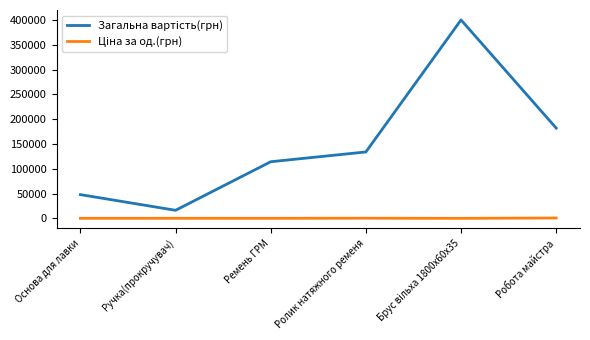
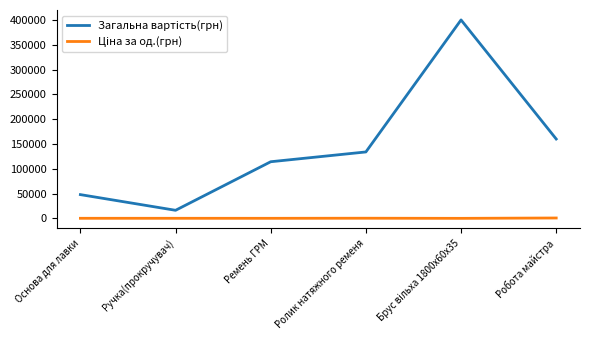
Загальна вартість(грн), Робота майстра: 180000 -> 160000
